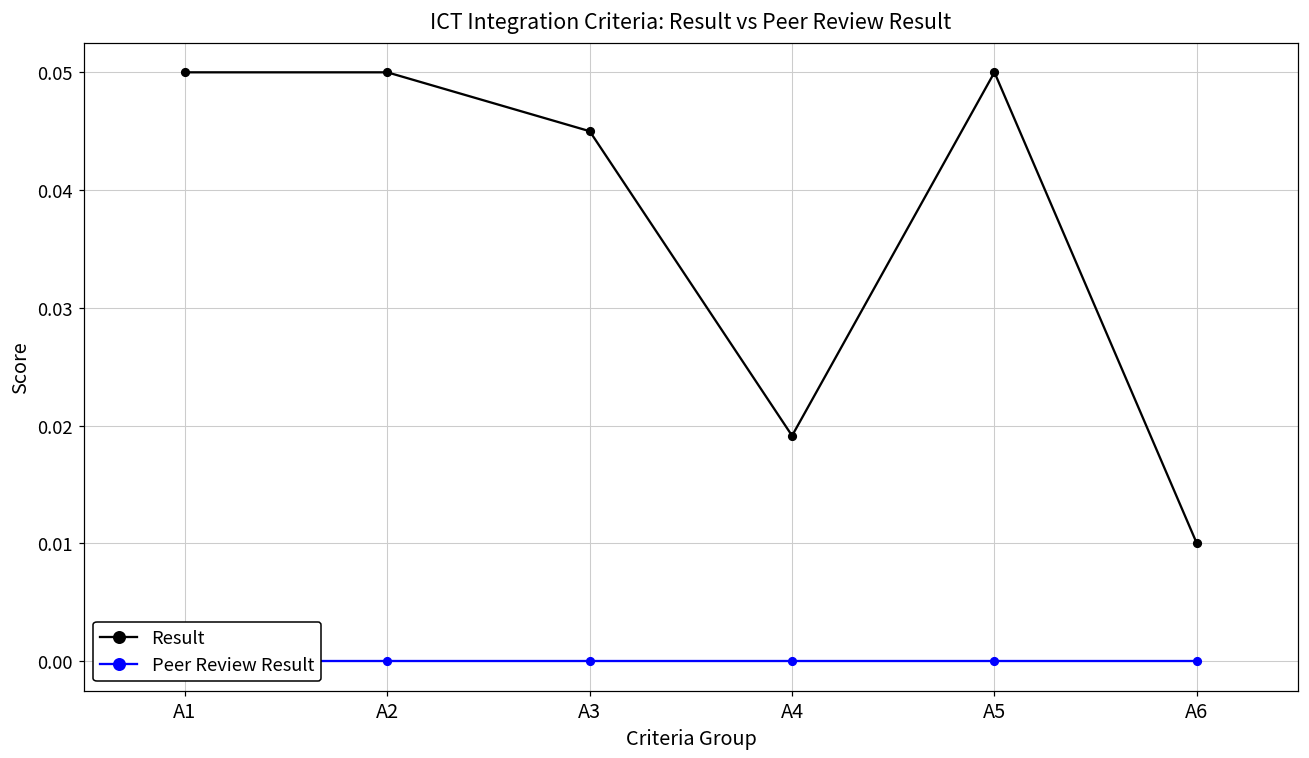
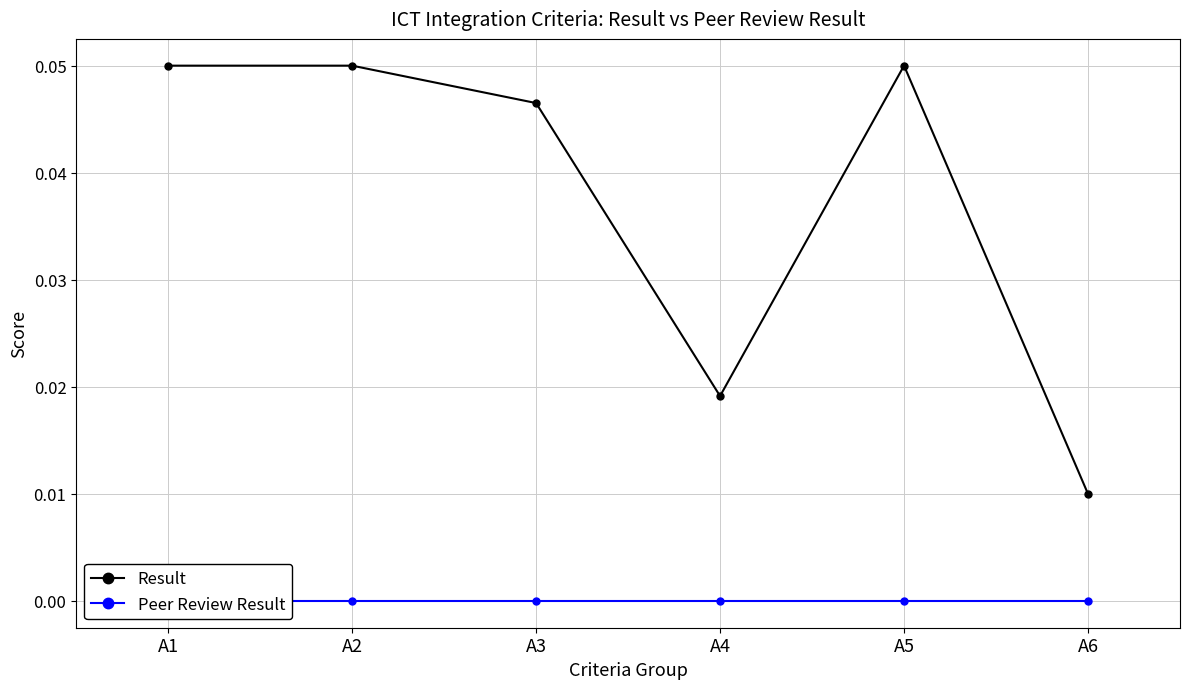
Result, A3: 0.0450 -> 0.0465
